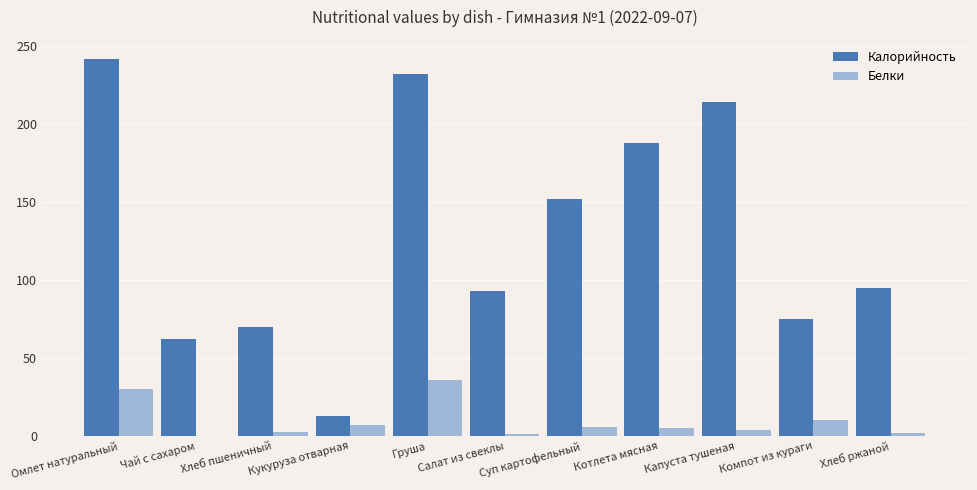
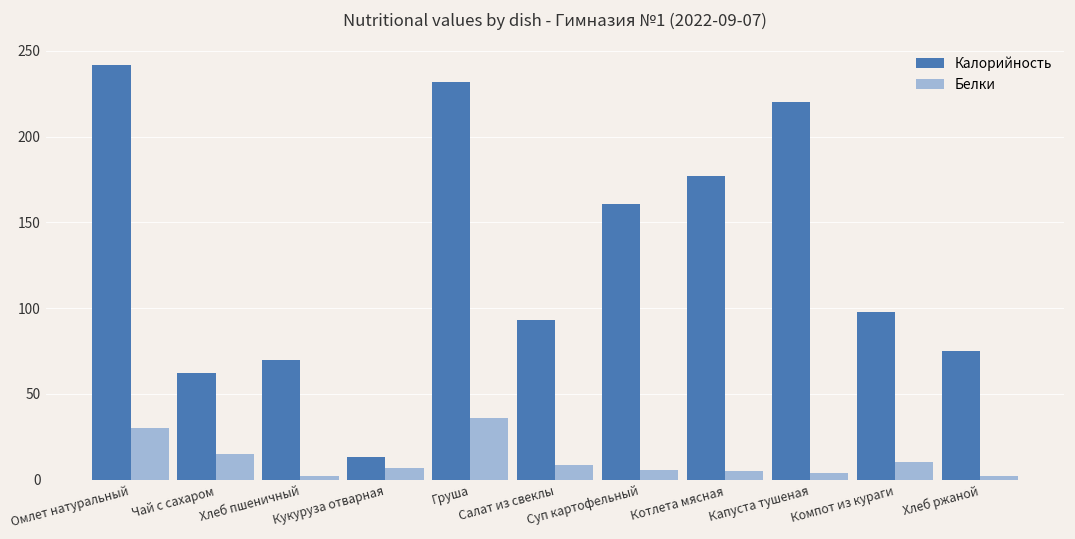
Белки, Чай с сахаром: 0 -> 15
Белки, Салат из свеклы: 1 -> 8
Калорийность, Суп картофельный: 152 -> 161
Калорийность, Котлета мясная: 188 -> 177
Калорийность, Капуста тушеная: 214 -> 220
Калорийность, Компот из кураги: 75 -> 98
Калорийность, Хлеб ржаной: 95 -> 75
